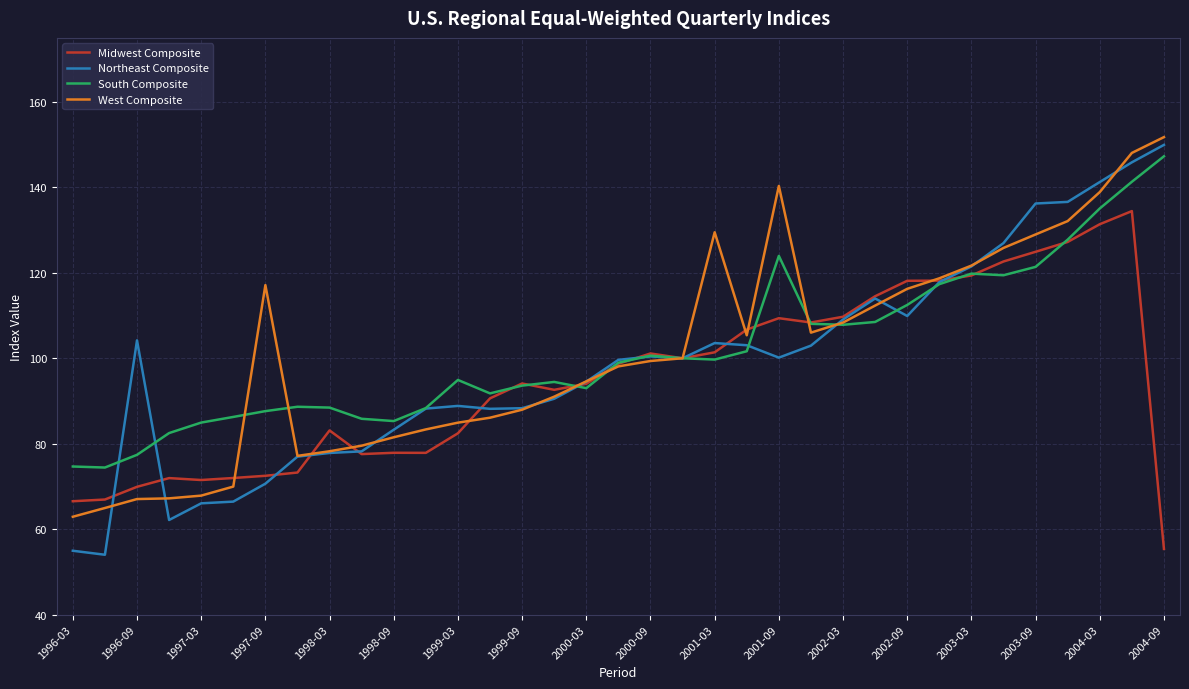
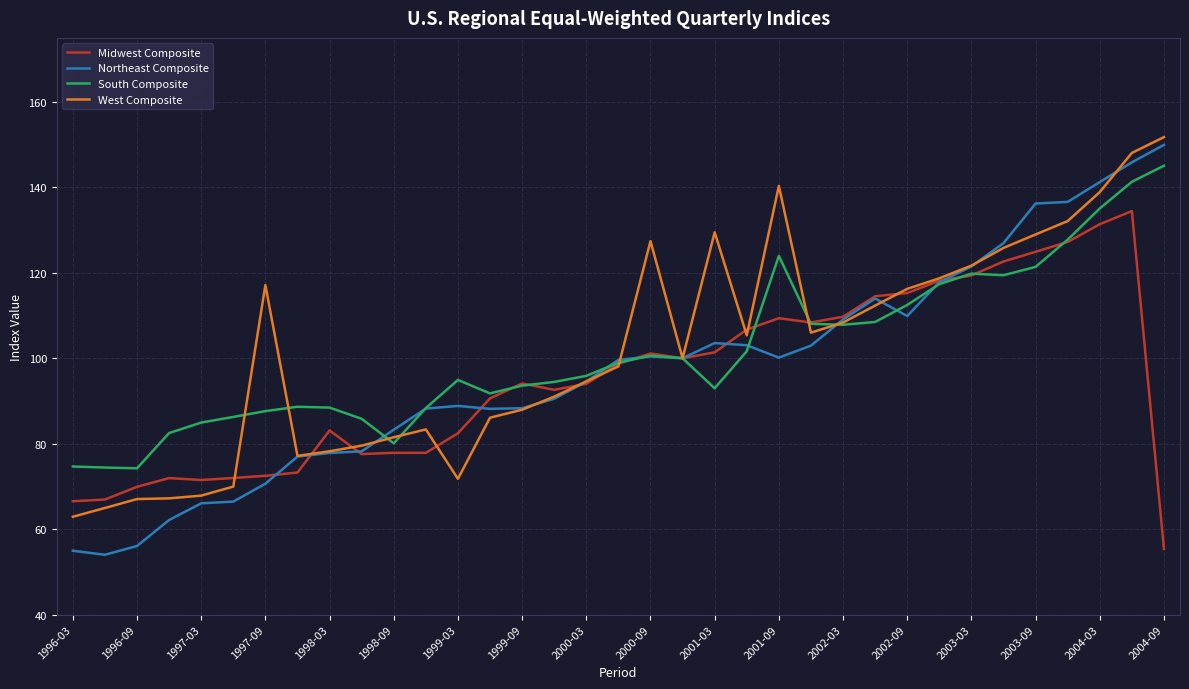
Northeast Composite, 1996-09: 104 -> 56
South Composite, 1996-09: 77 -> 74
South Composite, 1998-09: 85 -> 80
West Composite, 1999-03: 85 -> 72
South Composite, 2000-03: 93 -> 96
West Composite, 2000-09: 99 -> 127
South Composite, 2001-03: 100 -> 93
Midwest Composite, 2002-09: 118 -> 115
South Composite, 2004-09: 147 -> 145
